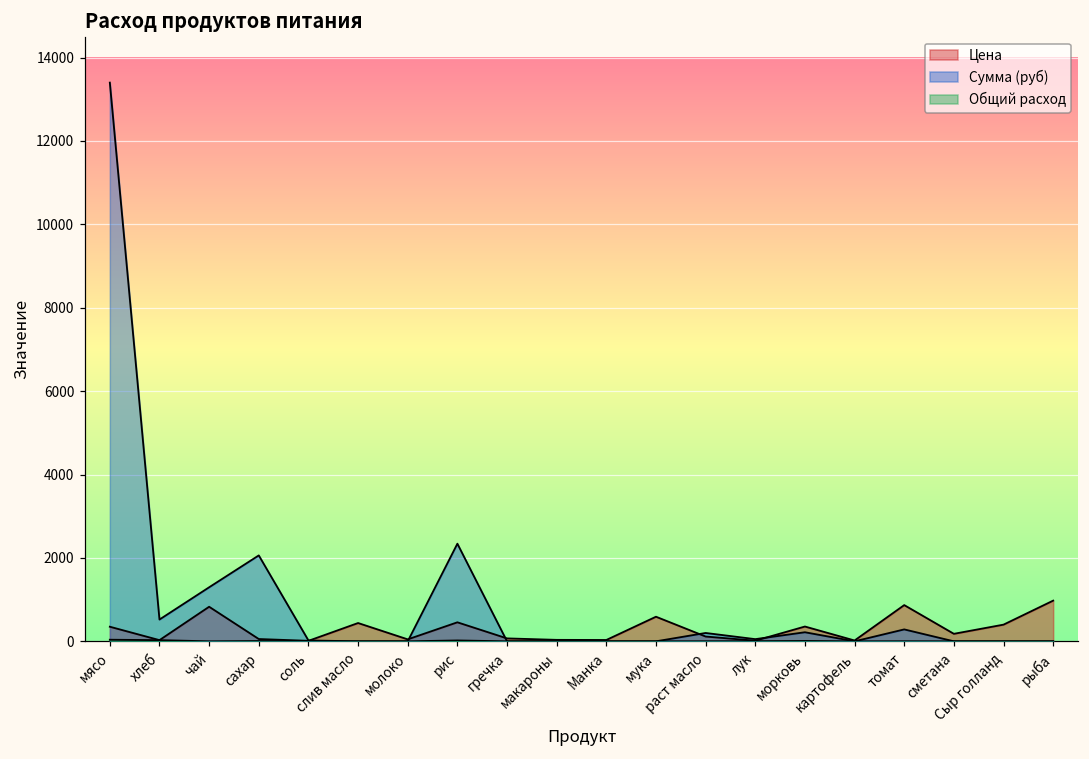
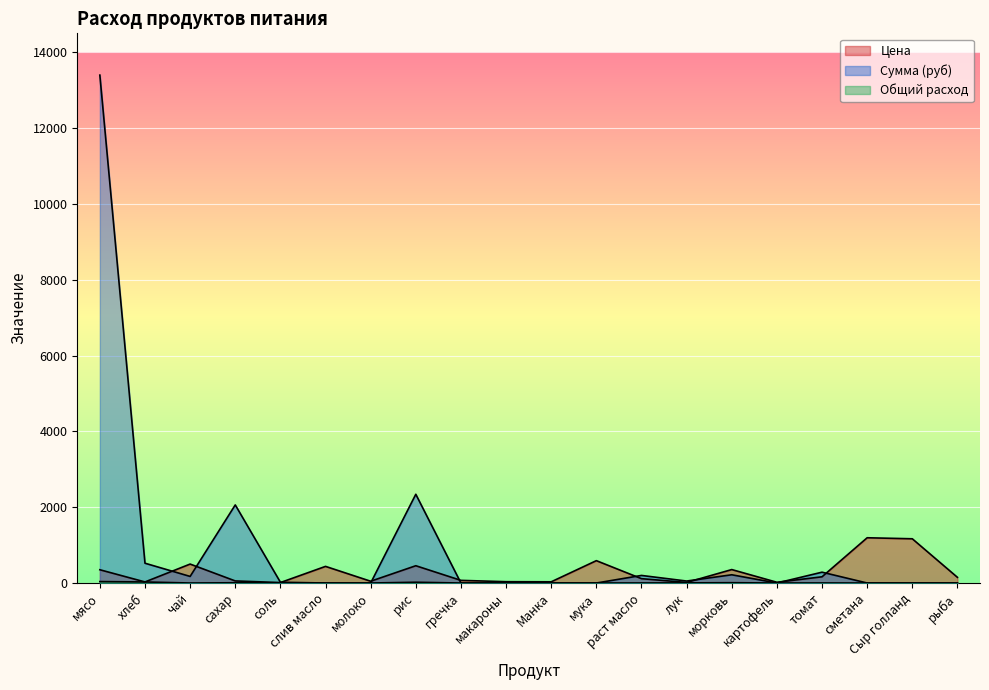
Цена, чай: 800 -> 500
Сумма (руб), чай: 1300 -> 200
Цена, томат: 900 -> 200
Цена, сметана: 200 -> 1200
Цена, Сыр голланд: 400 -> 1200
Цена, рыба: 1000 -> 200
